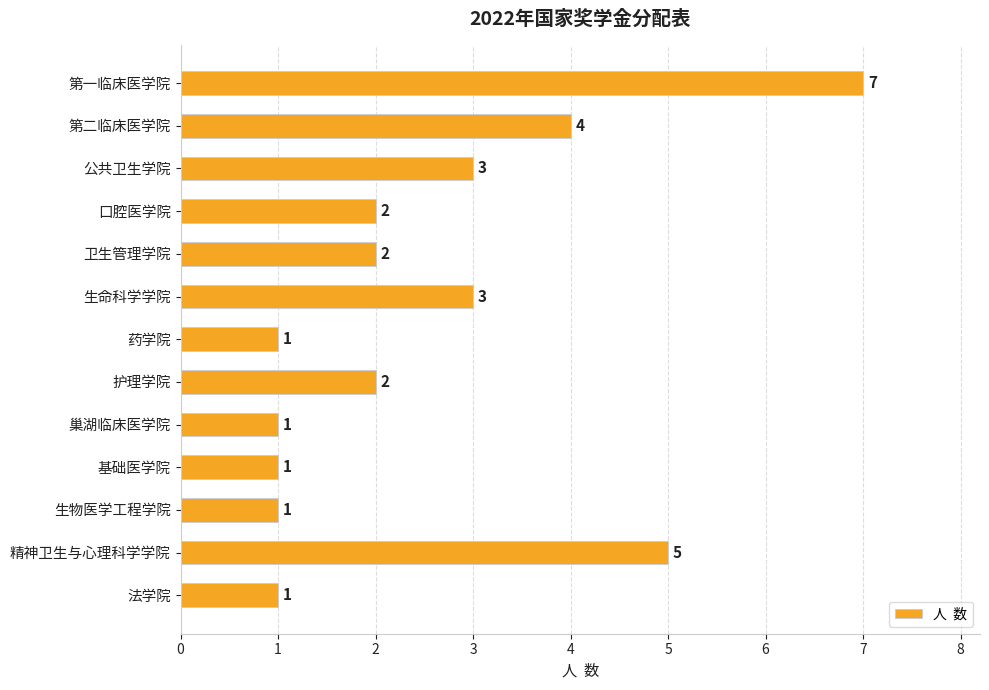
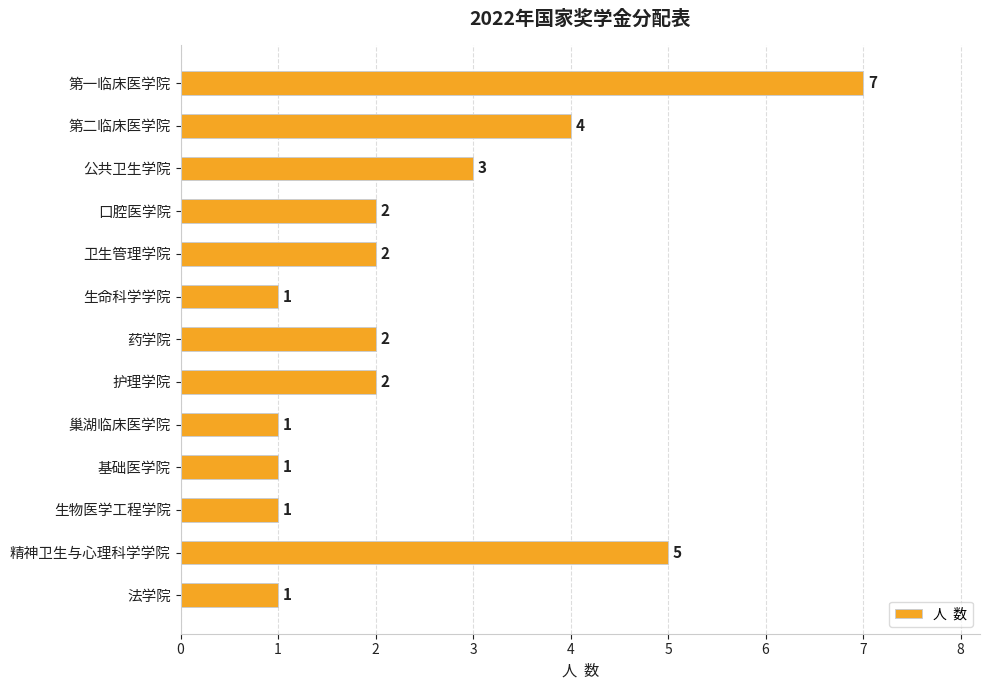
生命科学学院: 3 -> 1
药学院: 1 -> 2
